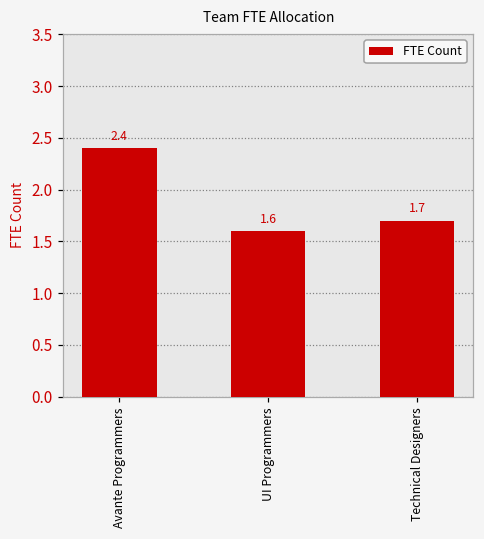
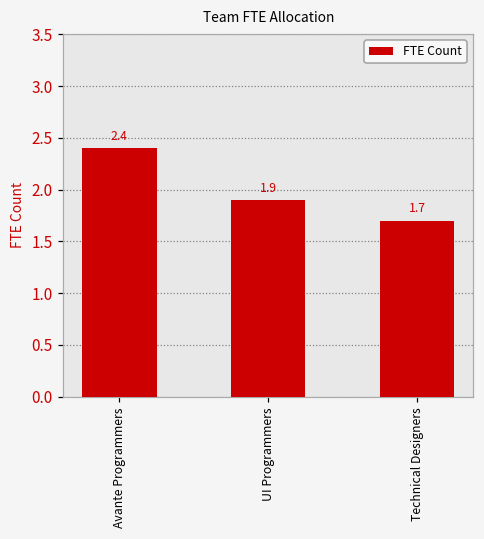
UI Programmers: 1.6 -> 1.9
